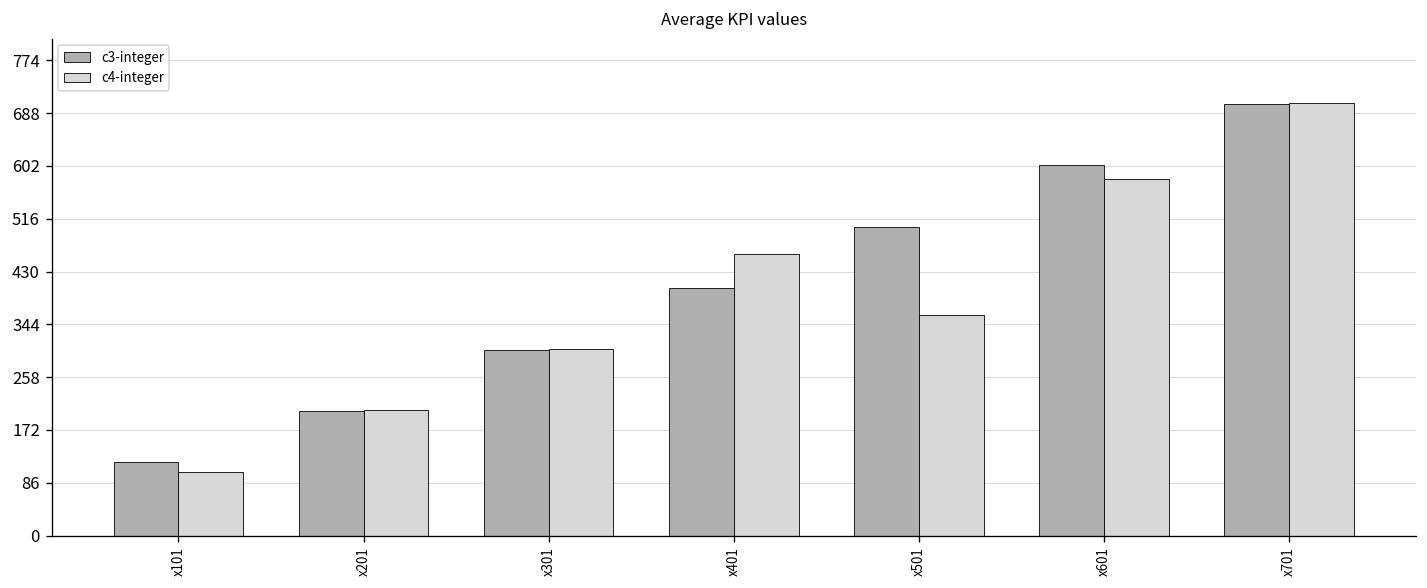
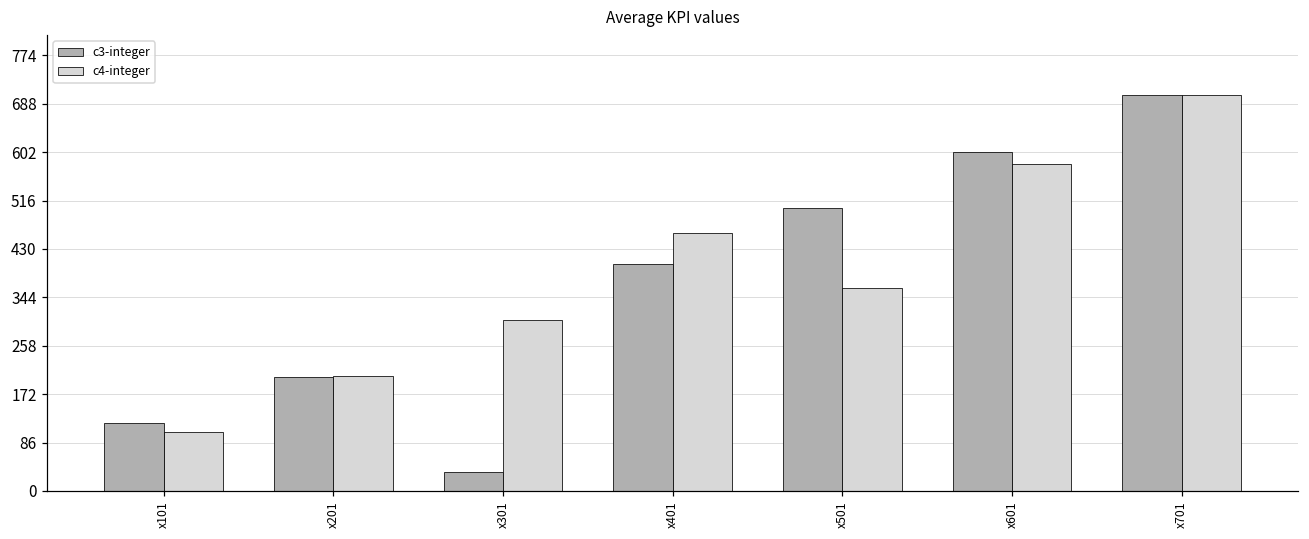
c3-integer, x301: 300 -> 30
